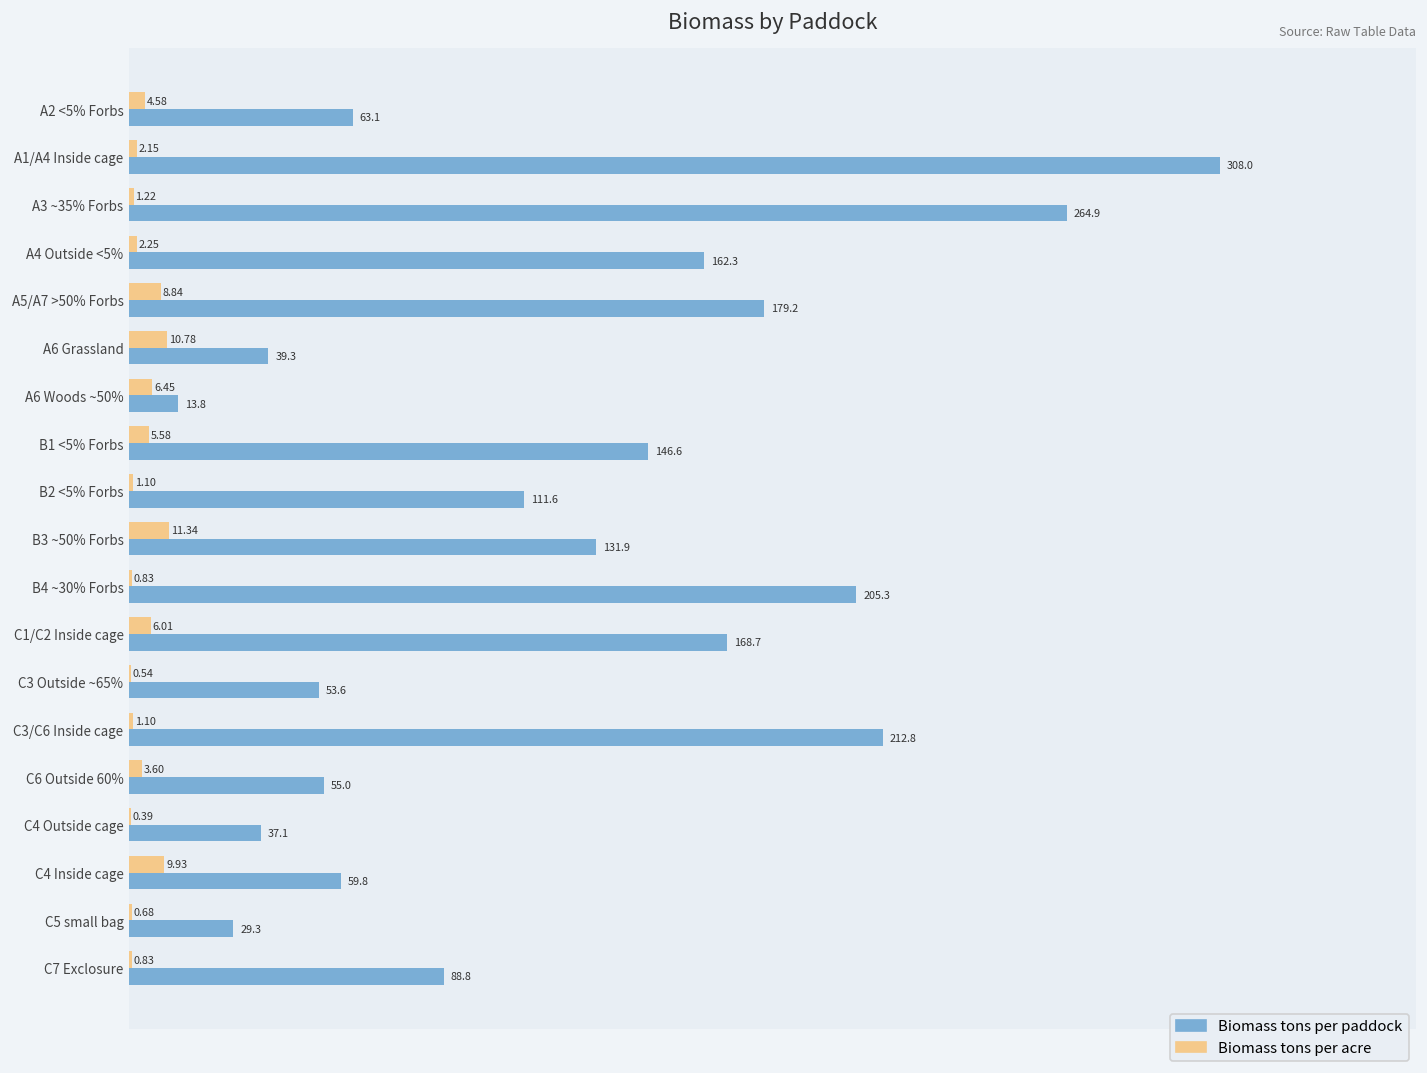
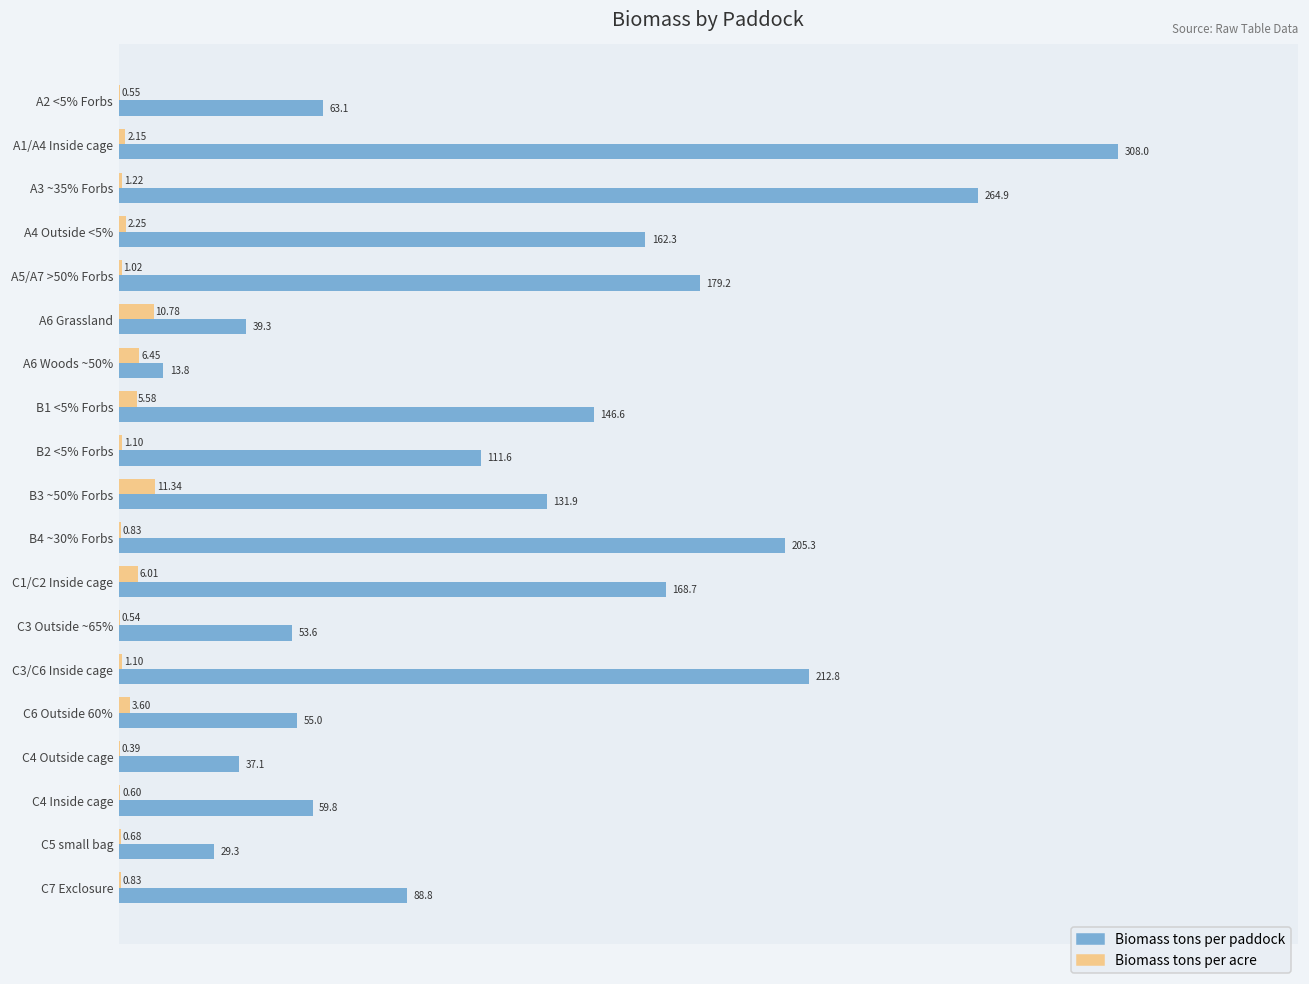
Biomass tons per acre, A2 <5% Forbs: 4.58 -> 0.55
Biomass tons per acre, A5/A7 >50% Forbs: 8.84 -> 1.02
Biomass tons per acre, C4 Inside cage: 9.93 -> 0.60
